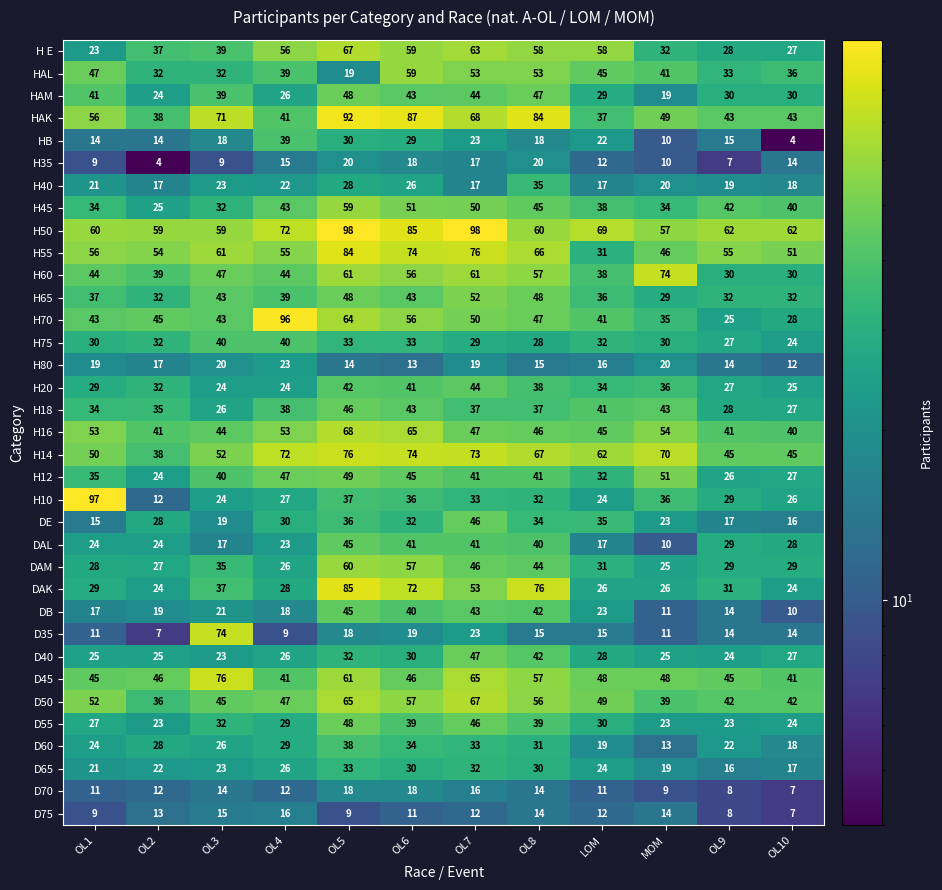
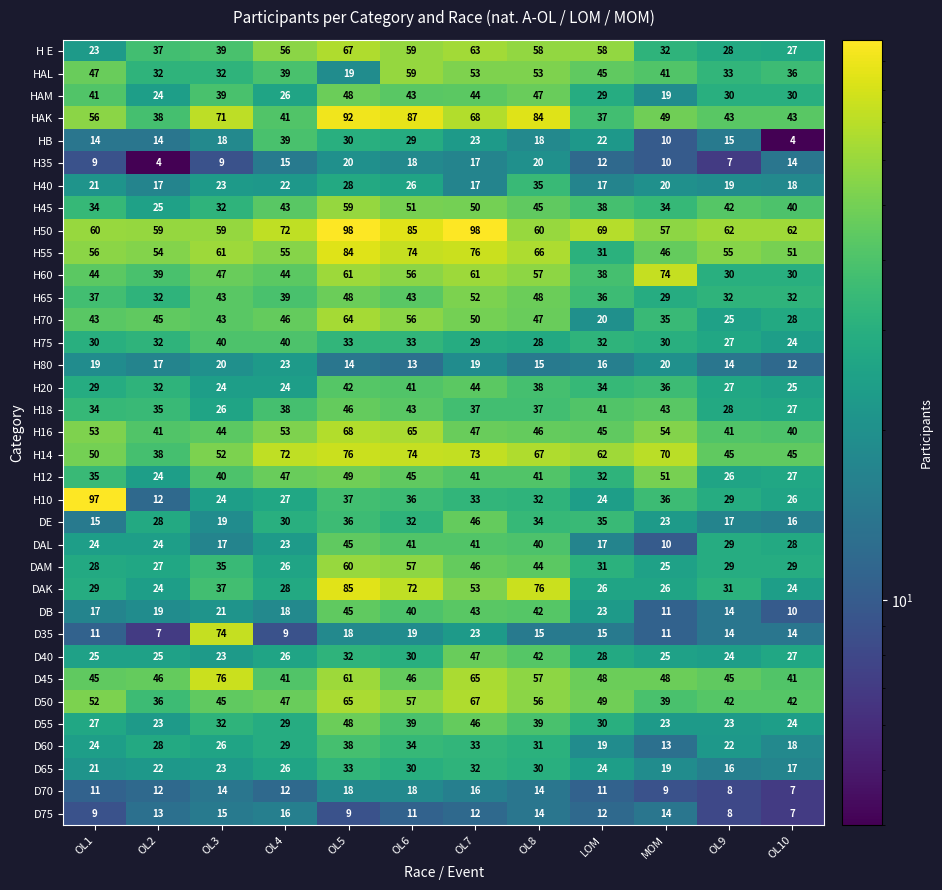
H70, OL4: 96 -> 46
H70, LOM: 41 -> 20
